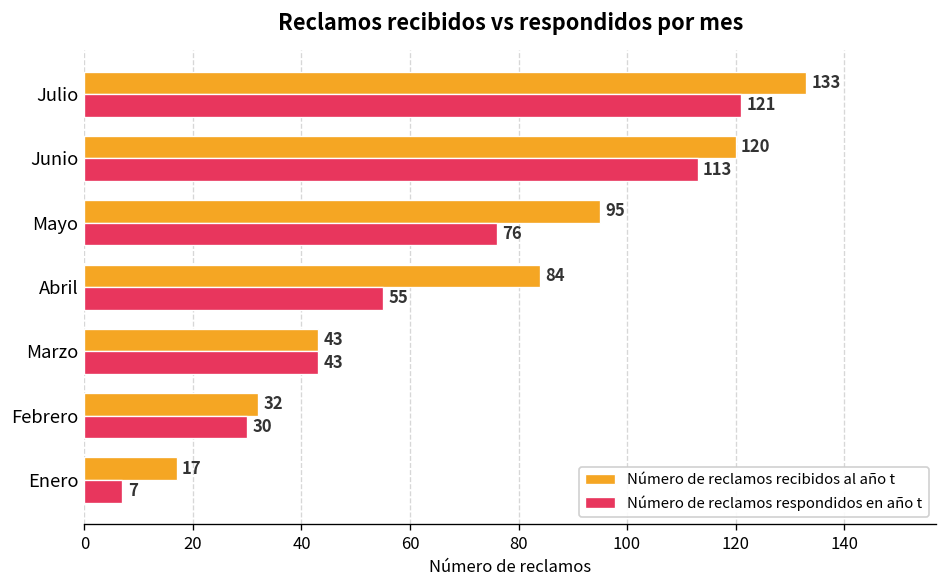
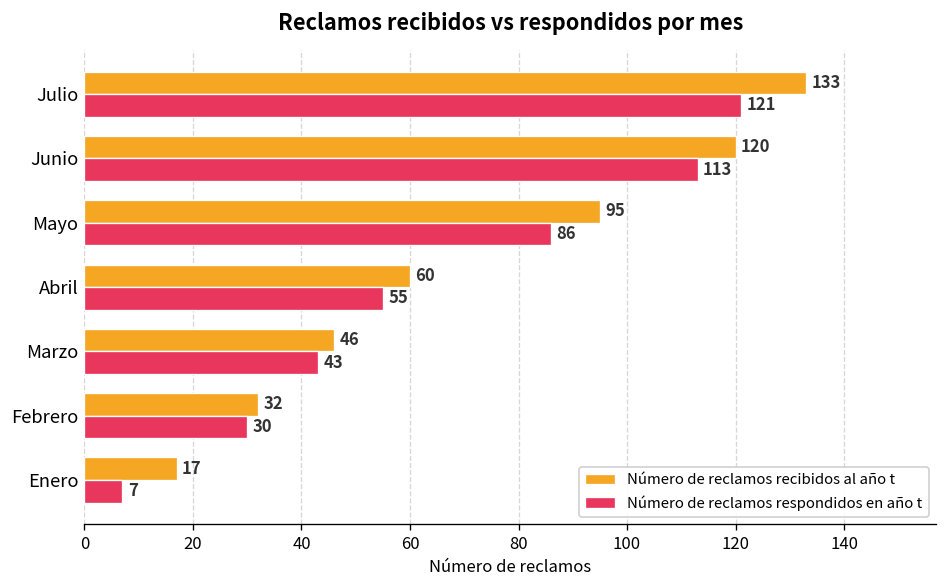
Número de reclamos respondidos en año t, Mayo: 76 -> 86
Número de reclamos recibidos al año t, Abril: 84 -> 60
Número de reclamos recibidos al año t, Marzo: 43 -> 46
